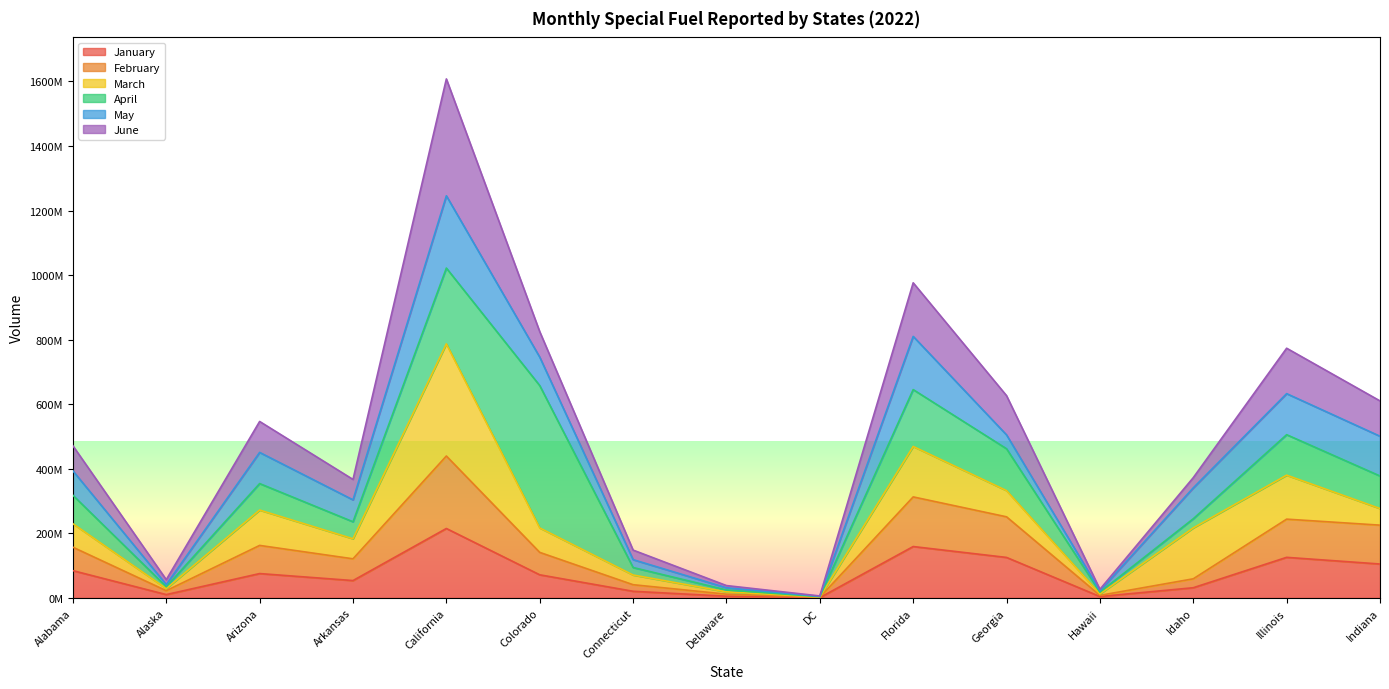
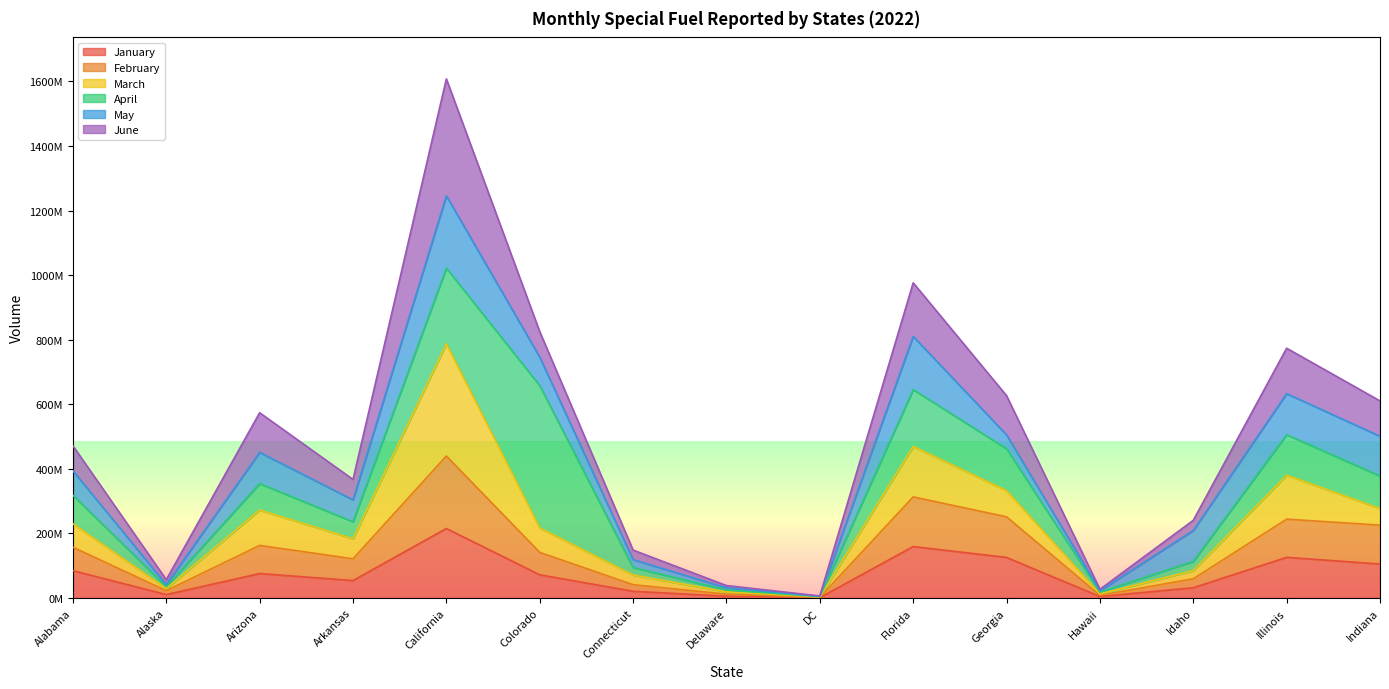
June, Arizona: 100000000 -> 120000000
March, Idaho: 160000000 -> 30000000
